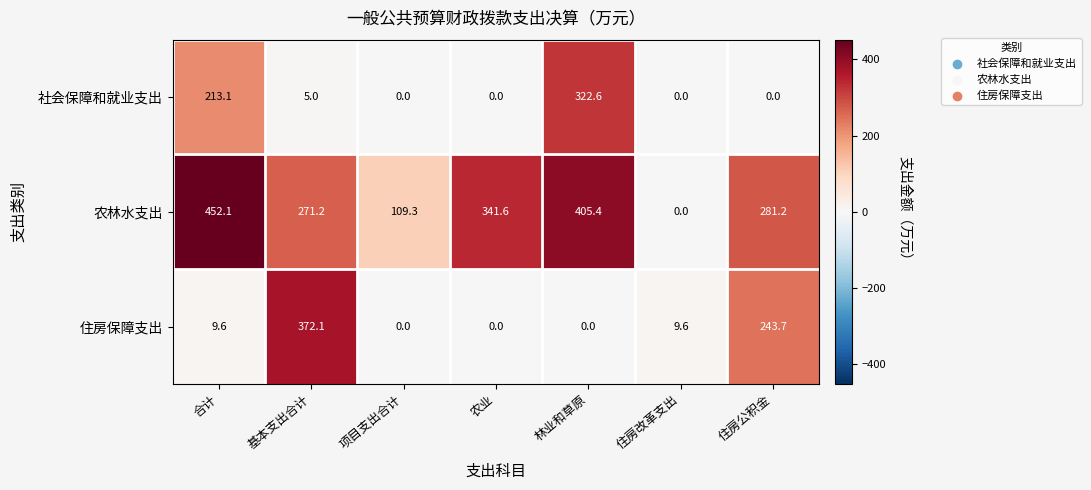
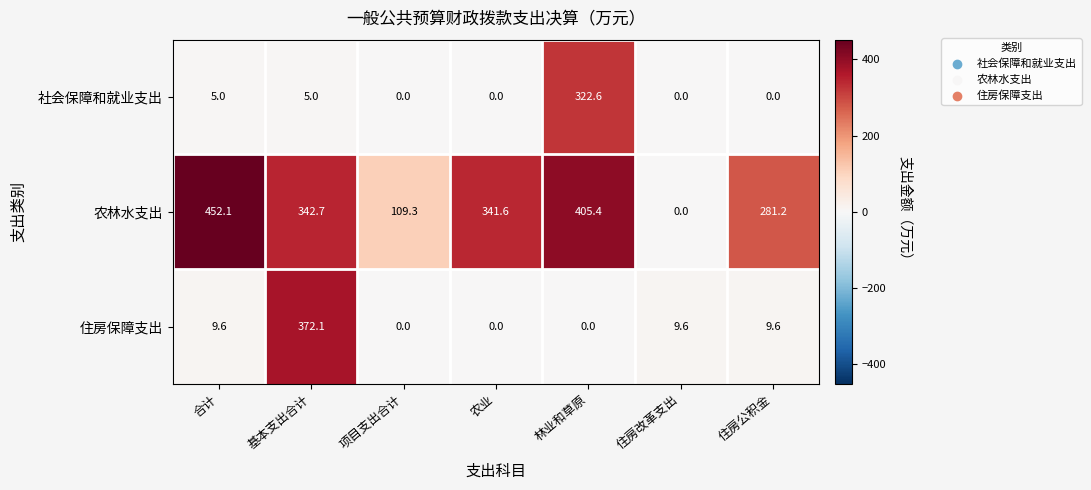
社会保障和就业支出, 合计: 213.1 -> 5.0
农林水支出, 基本支出合计: 271.2 -> 342.7
住房保障支出, 住房公积金: 243.7 -> 9.6
